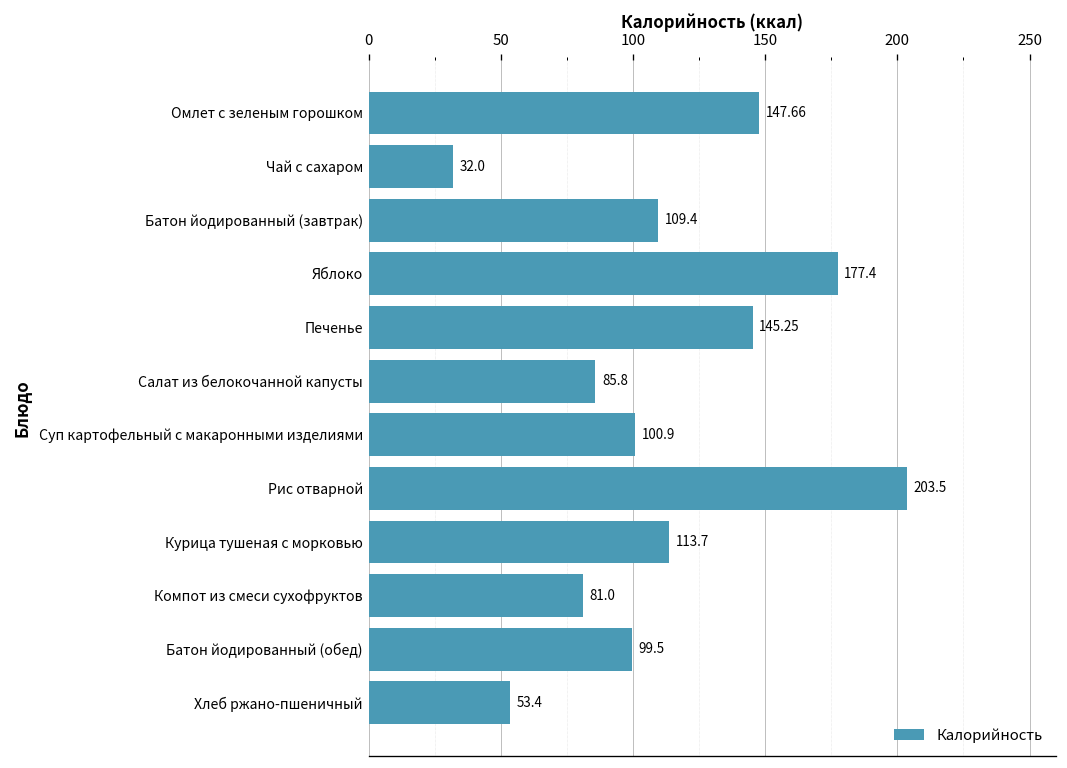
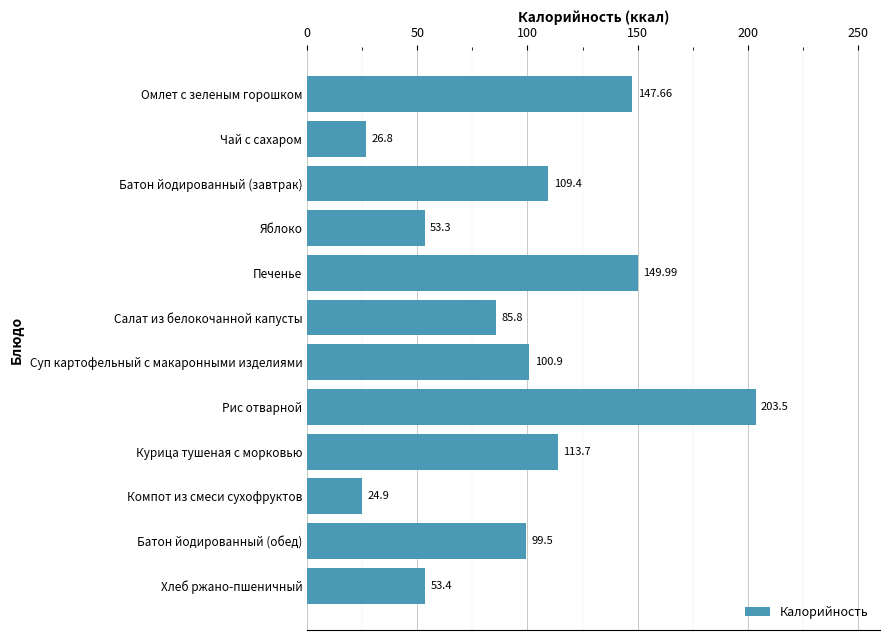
Чай с сахаром: 32.0 -> 26.8
Яблоко: 177.4 -> 53.3
Печенье: 145.25 -> 149.99
Компот из смеси сухофруктов: 81.0 -> 24.9
